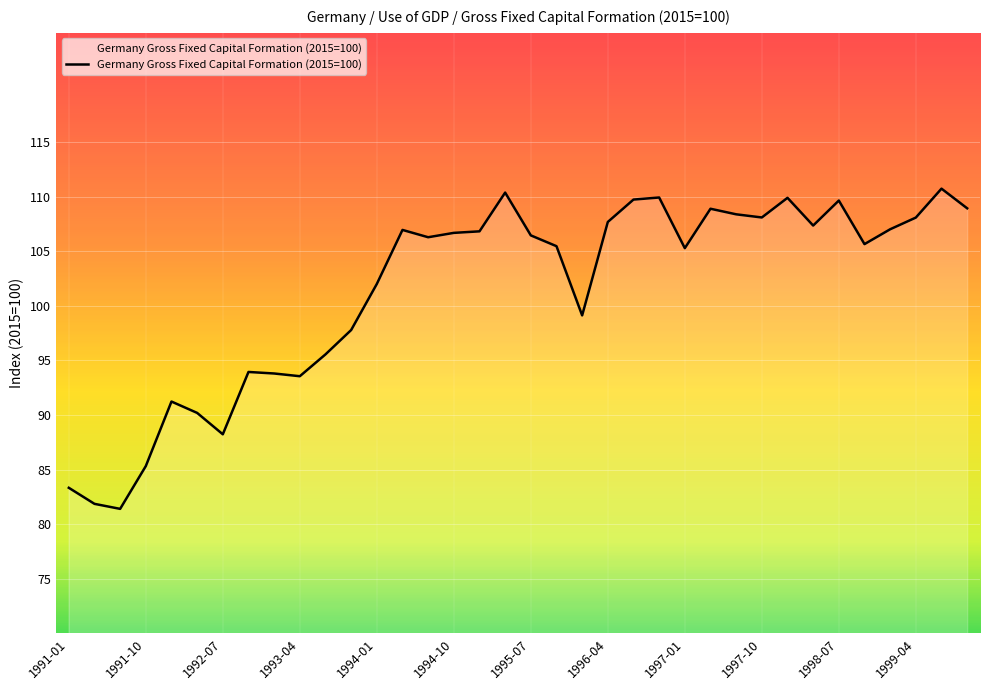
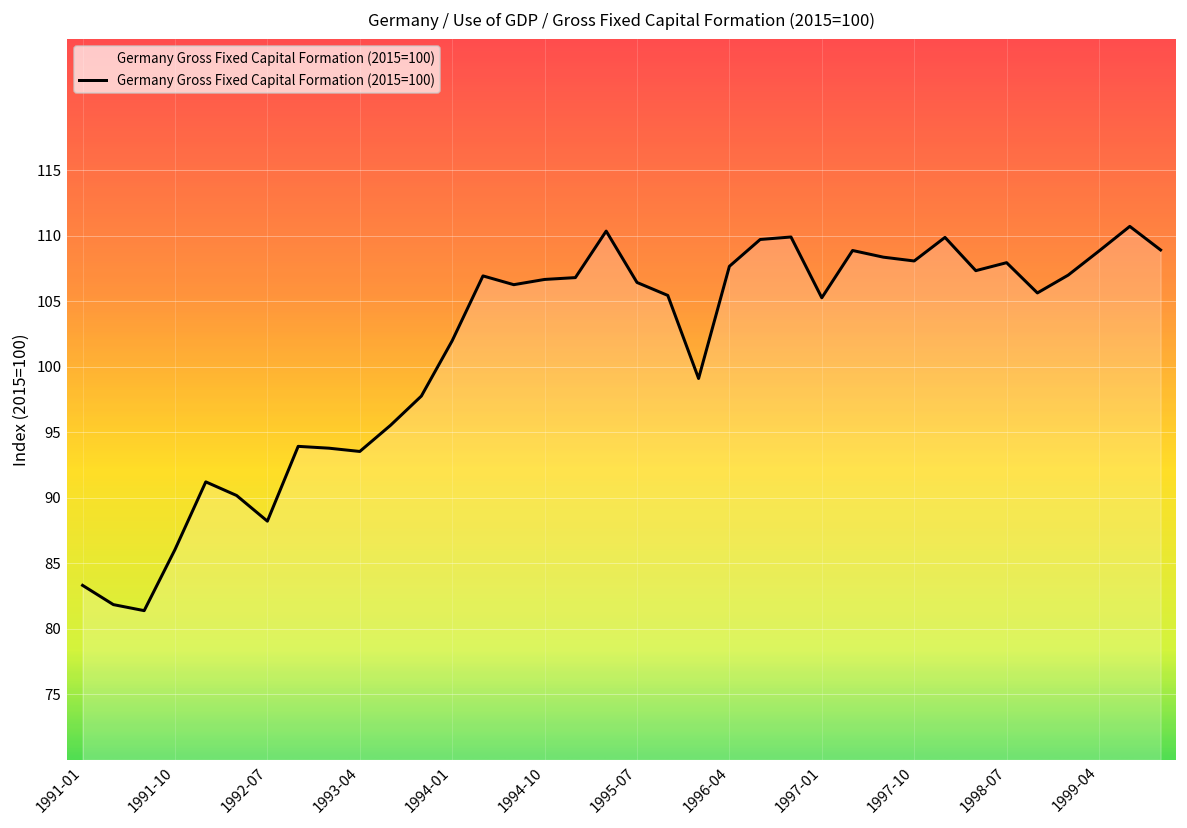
1991-10: 85.3 -> 86.1
1998-07: 109.6 -> 108.0
1999-04: 108.1 -> 108.9
